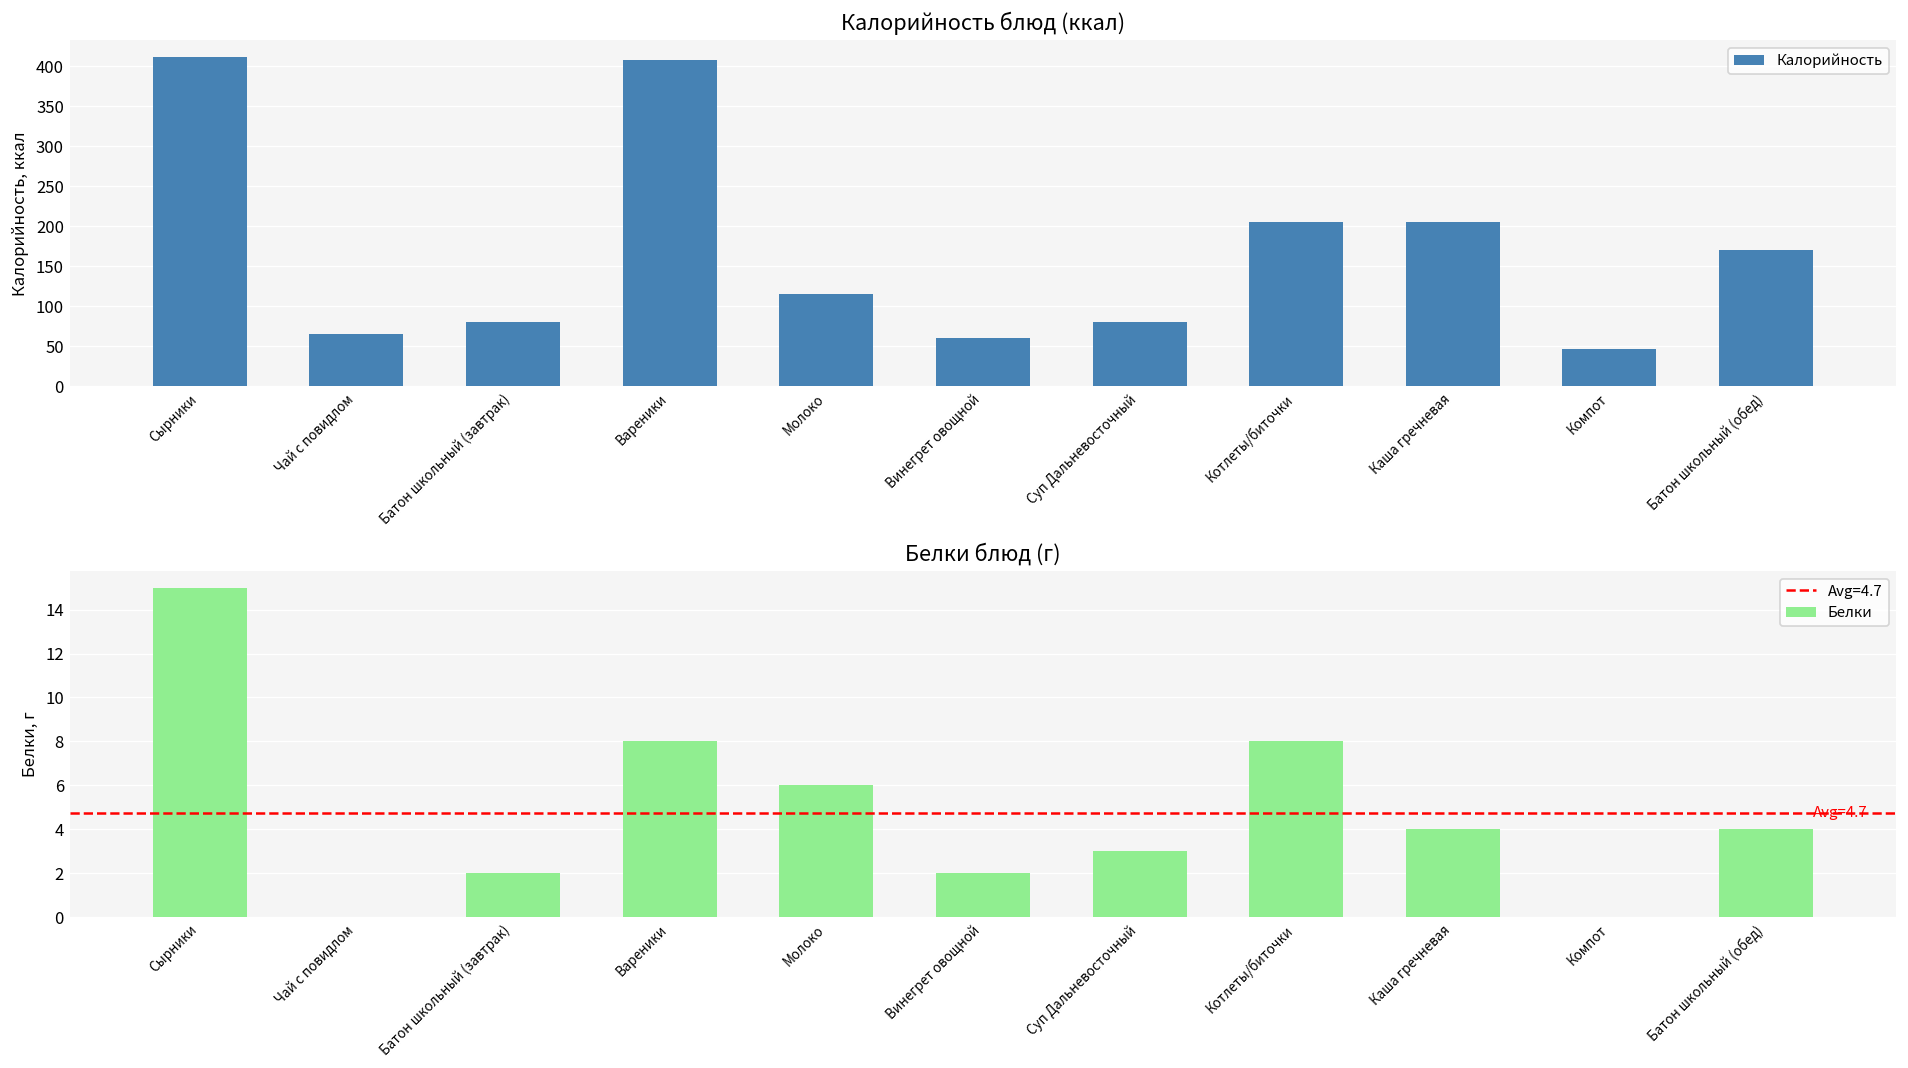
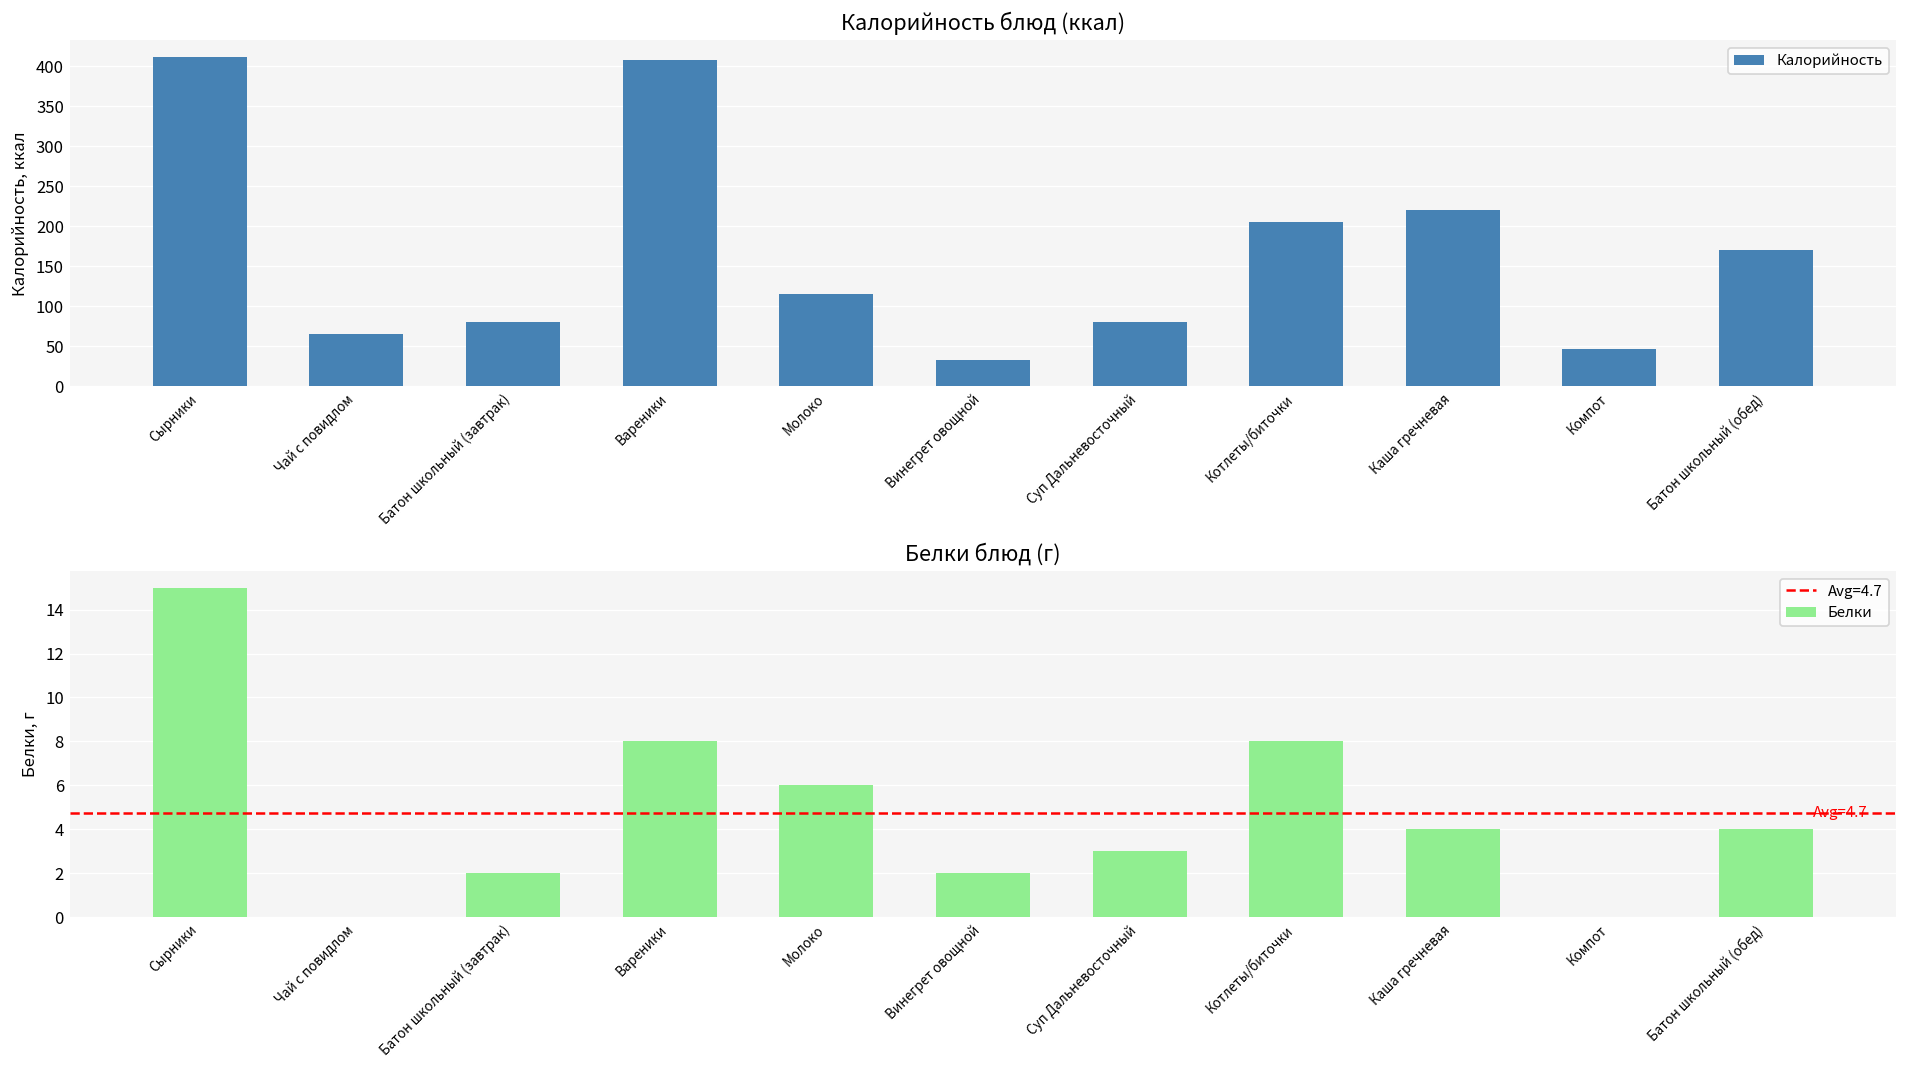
Калорийность блюд (ккал), Винегрет овощной: 60 -> 30
Калорийность блюд (ккал), Каша гречневая: 210 -> 220
